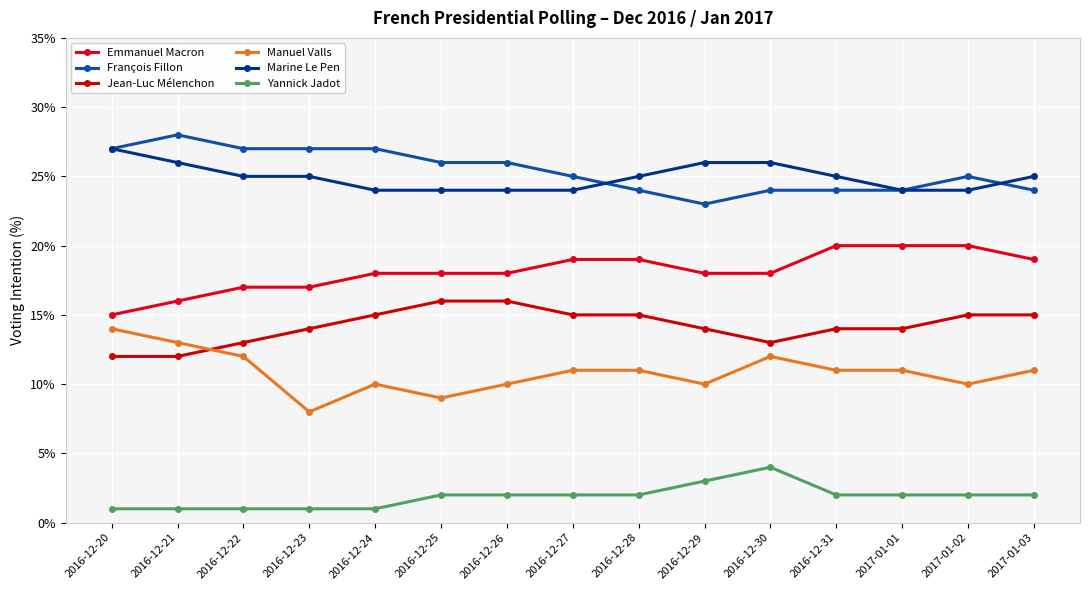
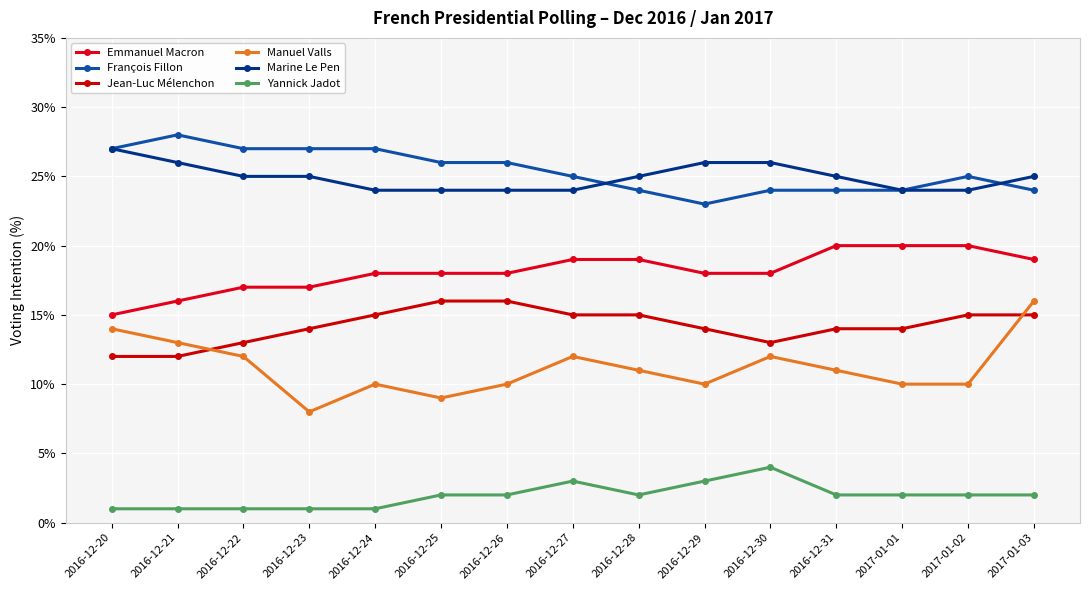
Manuel Valls, 2016-12-27: 11% -> 12%
Yannick Jadot, 2016-12-27: 2% -> 3%
Manuel Valls, 2017-01-01: 11% -> 10%
Manuel Valls, 2017-01-03: 11% -> 16%
